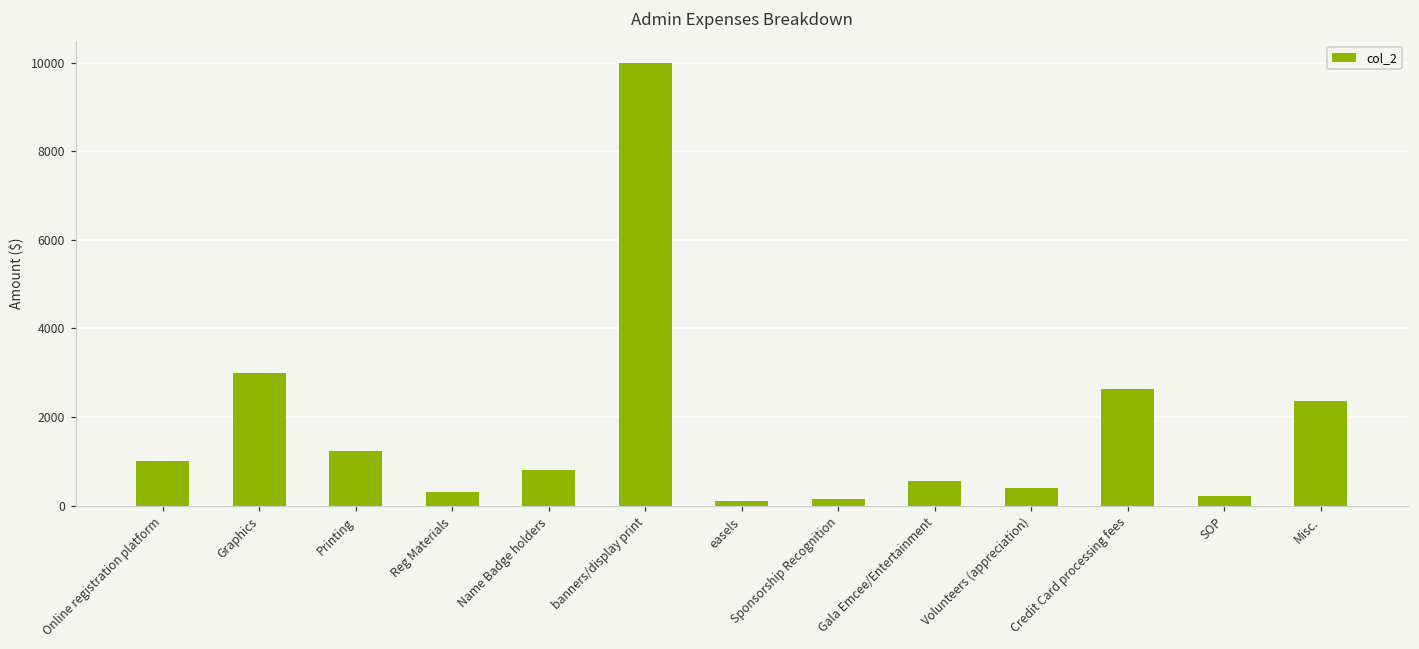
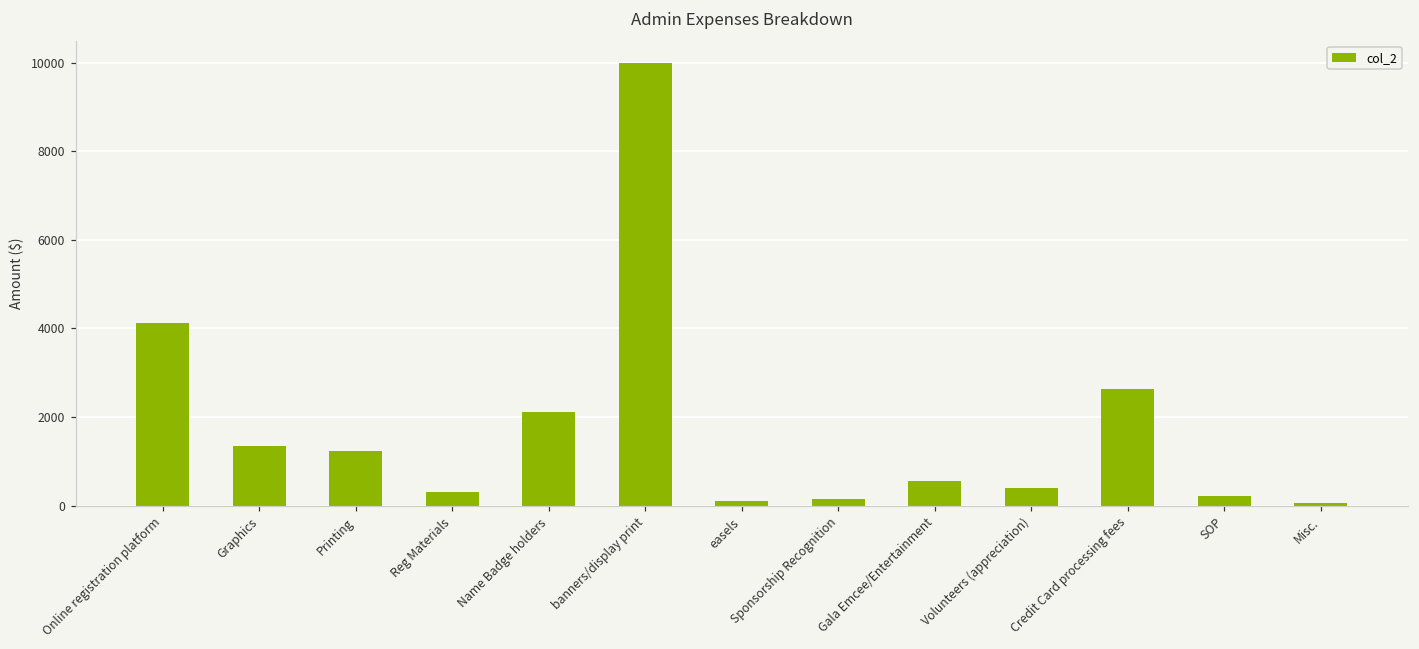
Online registration platform: 1000 -> 4100
Graphics: 3000 -> 1300
Name Badge holders: 800 -> 2100
Misc.: 2400 -> 100
